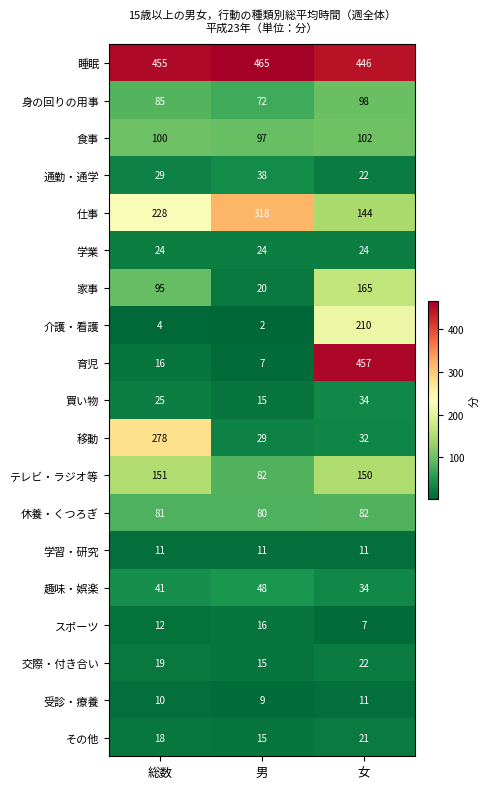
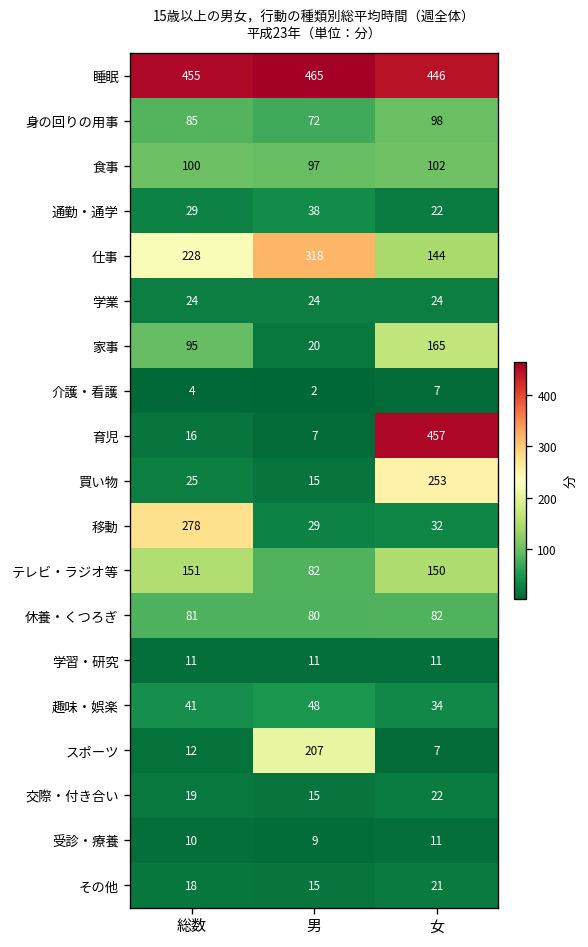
介護・看護, 女: 210 -> 7
買い物, 女: 34 -> 253
スポーツ, 男: 16 -> 207
